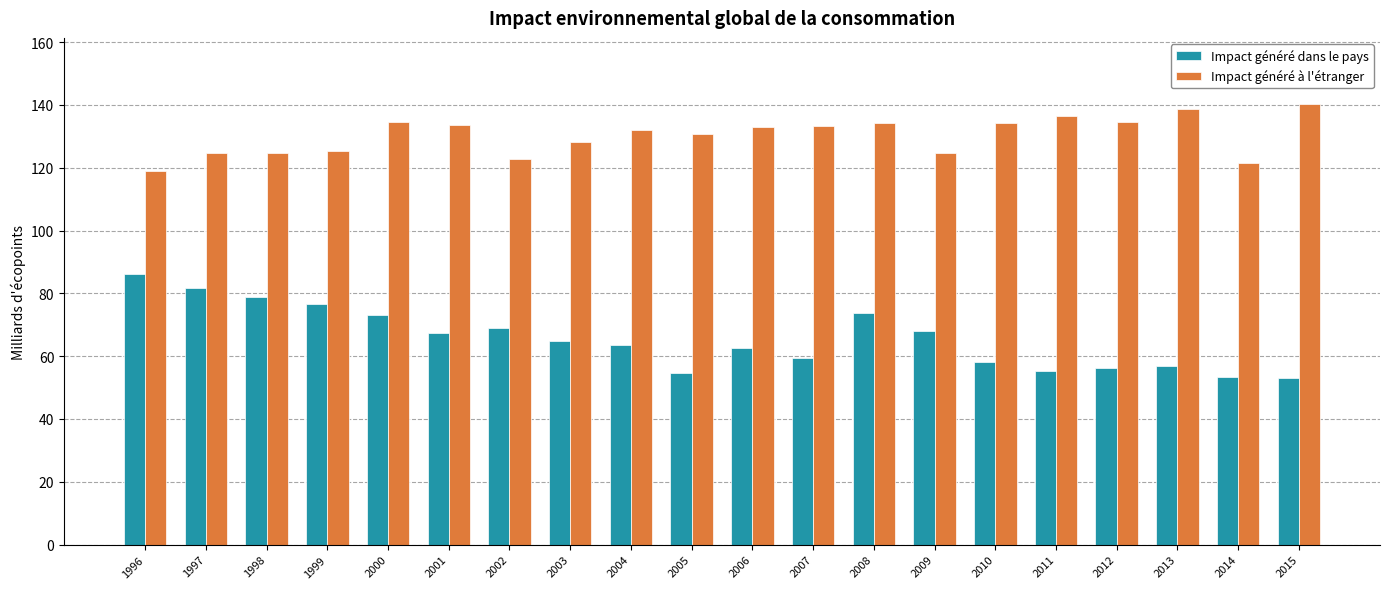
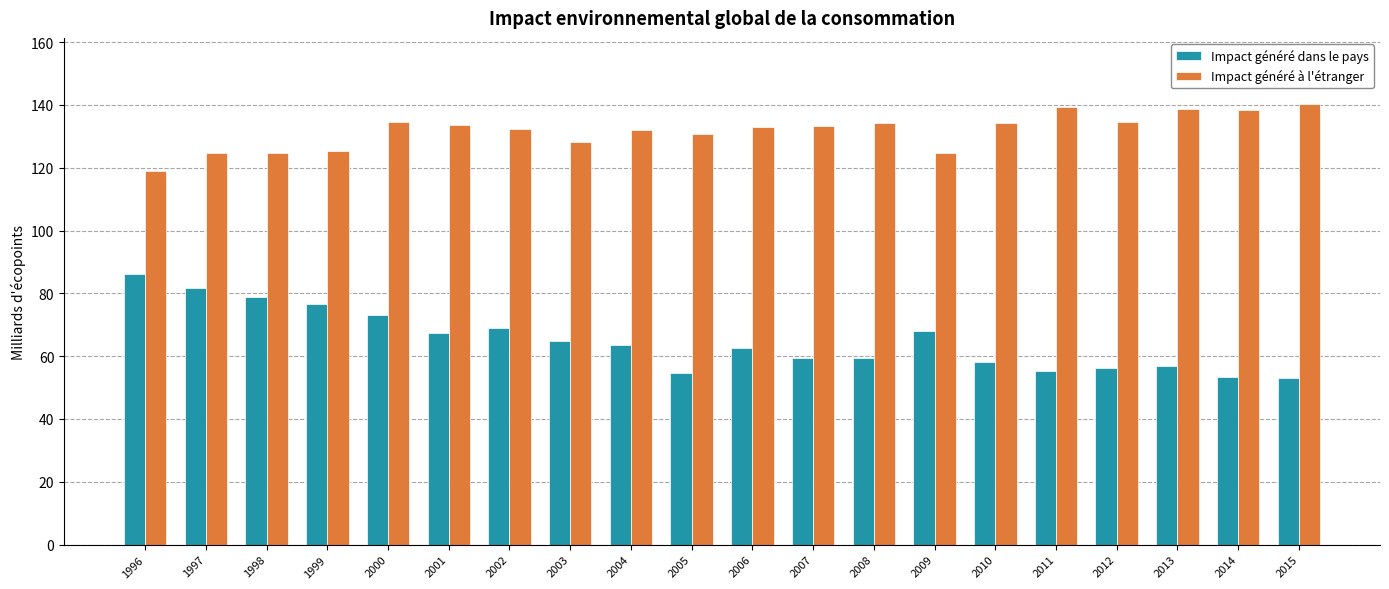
Impact généré à l'étranger, 2002: 123 -> 132
Impact généré dans le pays, 2008: 74 -> 59
Impact généré à l'étranger, 2011: 136 -> 139
Impact généré à l'étranger, 2014: 121 -> 138
